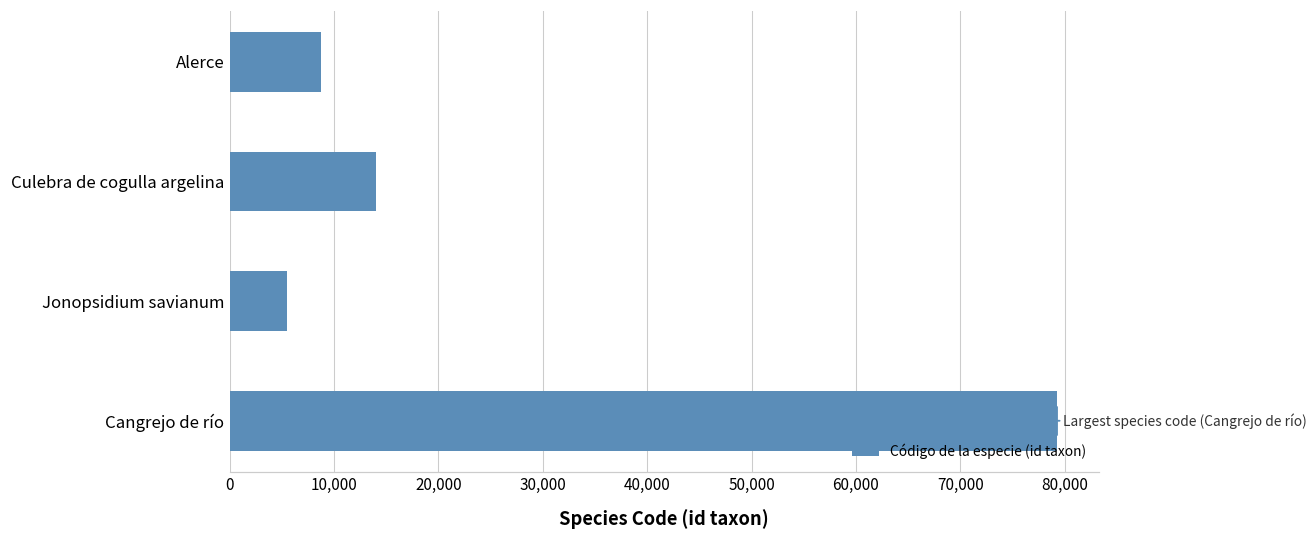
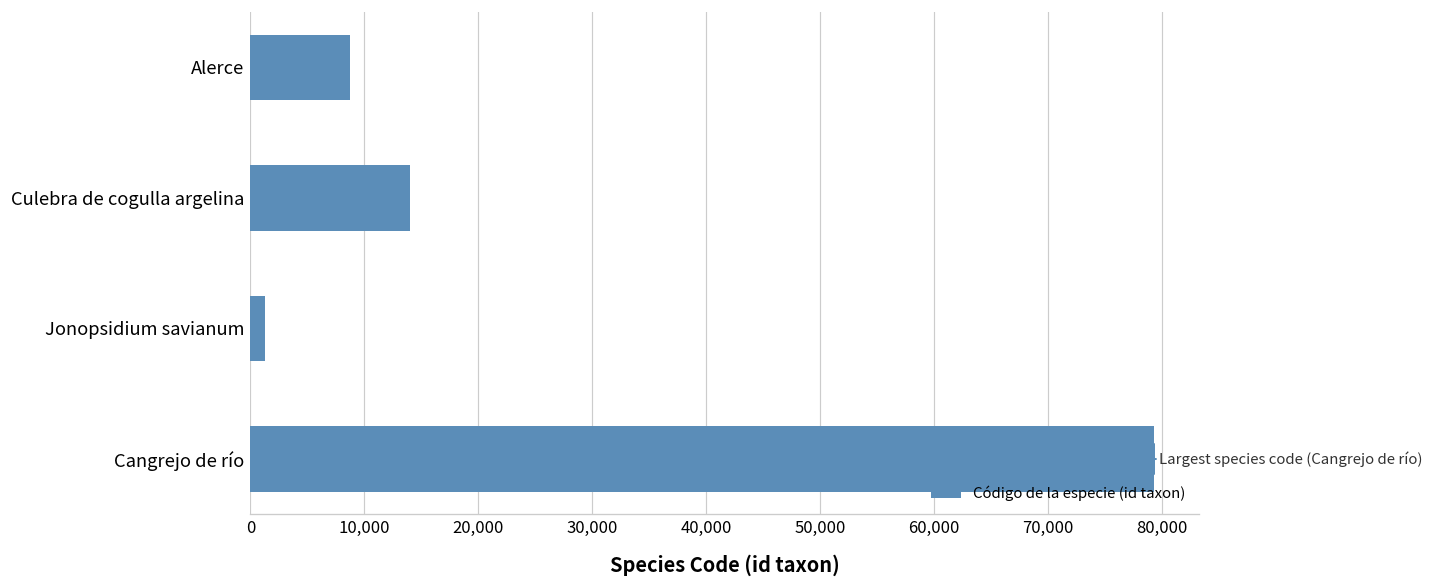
Jonopsidium savianum: 5,000 -> 1,000
